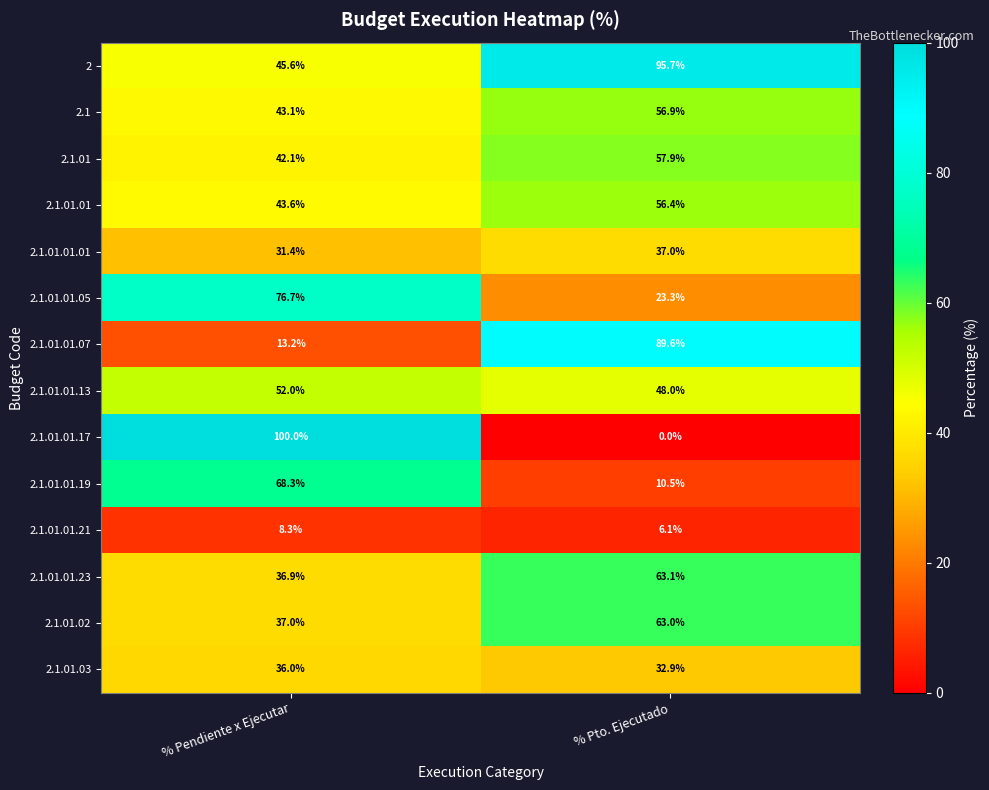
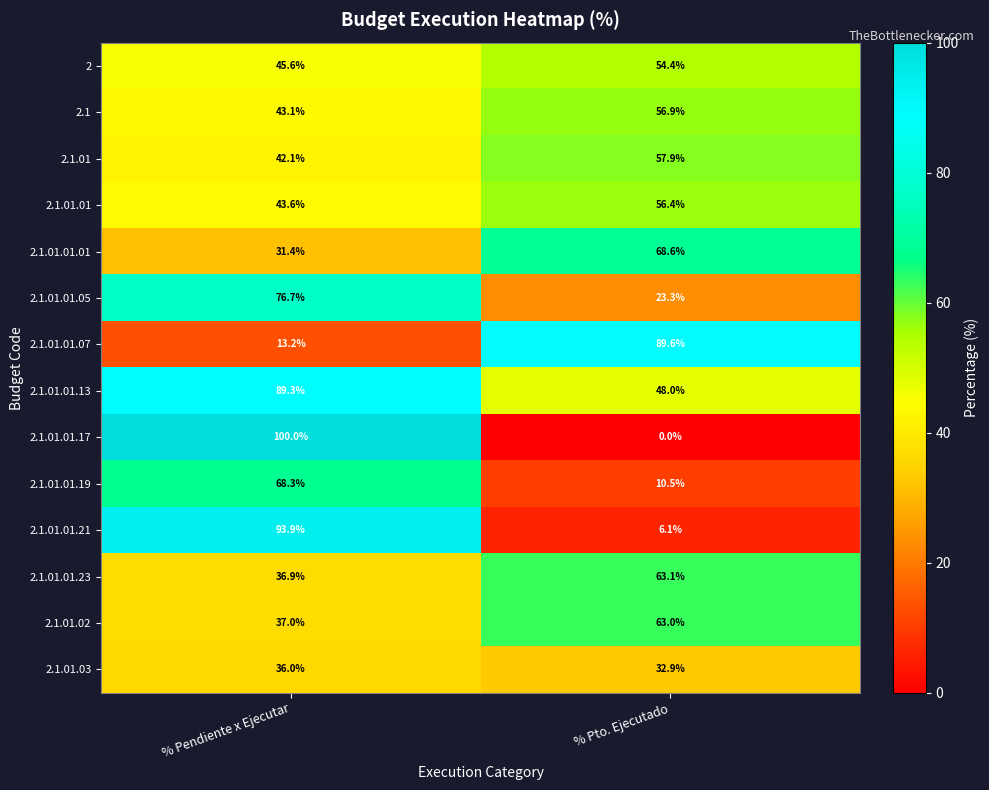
2, % Pto. Ejecutado: 95.7% -> 54.4%
2.1.01.01.01, % Pto. Ejecutado: 37.0% -> 68.6%
2.1.01.01.13, % Pendiente x Ejecutar: 52.0% -> 89.3%
2.1.01.01.21, % Pendiente x Ejecutar: 8.3% -> 93.9%
